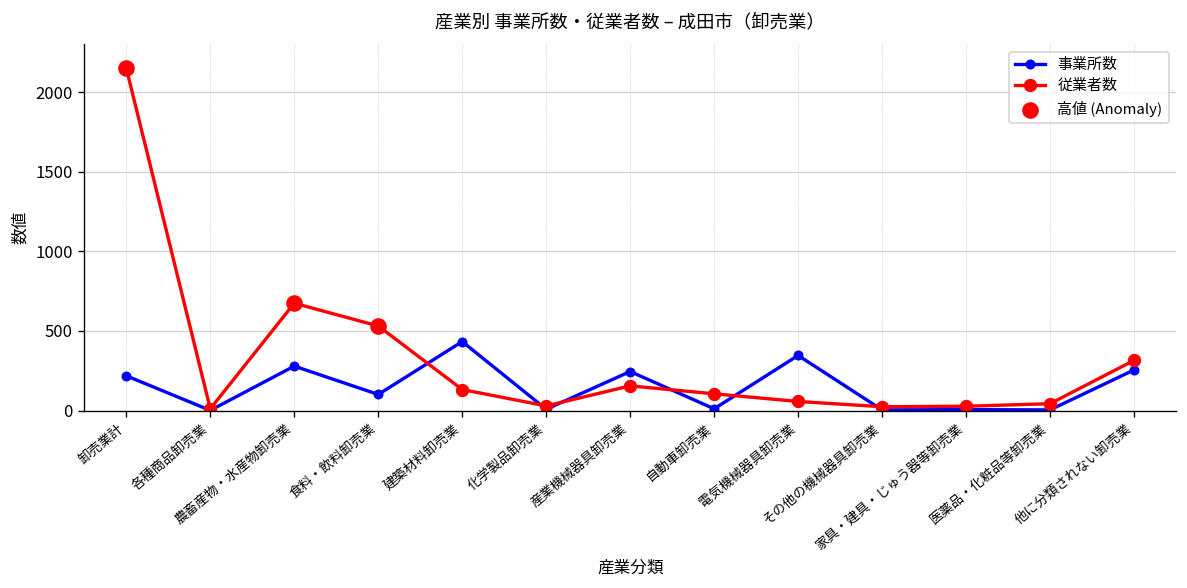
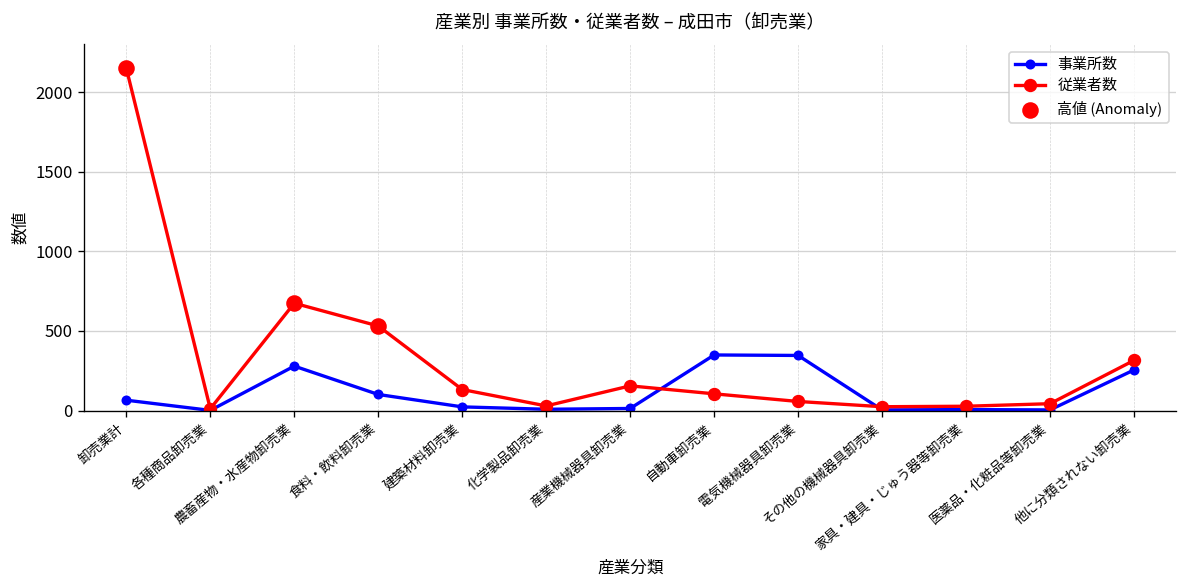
事業所数, 卸売業計: 220 -> 70
事業所数, 建築材料卸売業: 430 -> 20
事業所数, 産業機械器具卸売業: 250 -> 10
事業所数, 自動車卸売業: 10 -> 350
